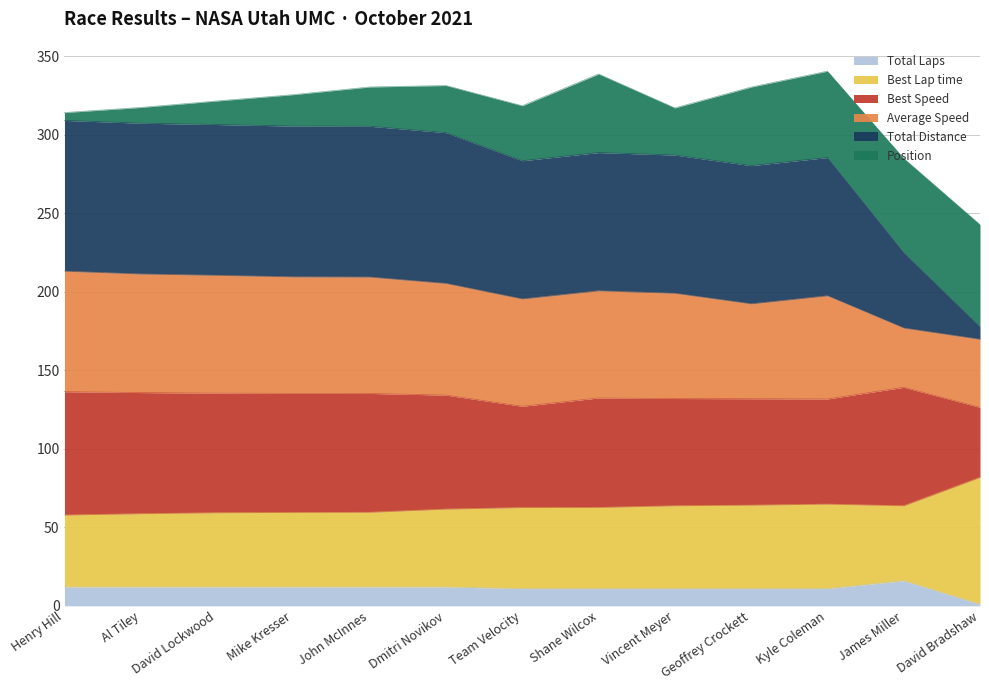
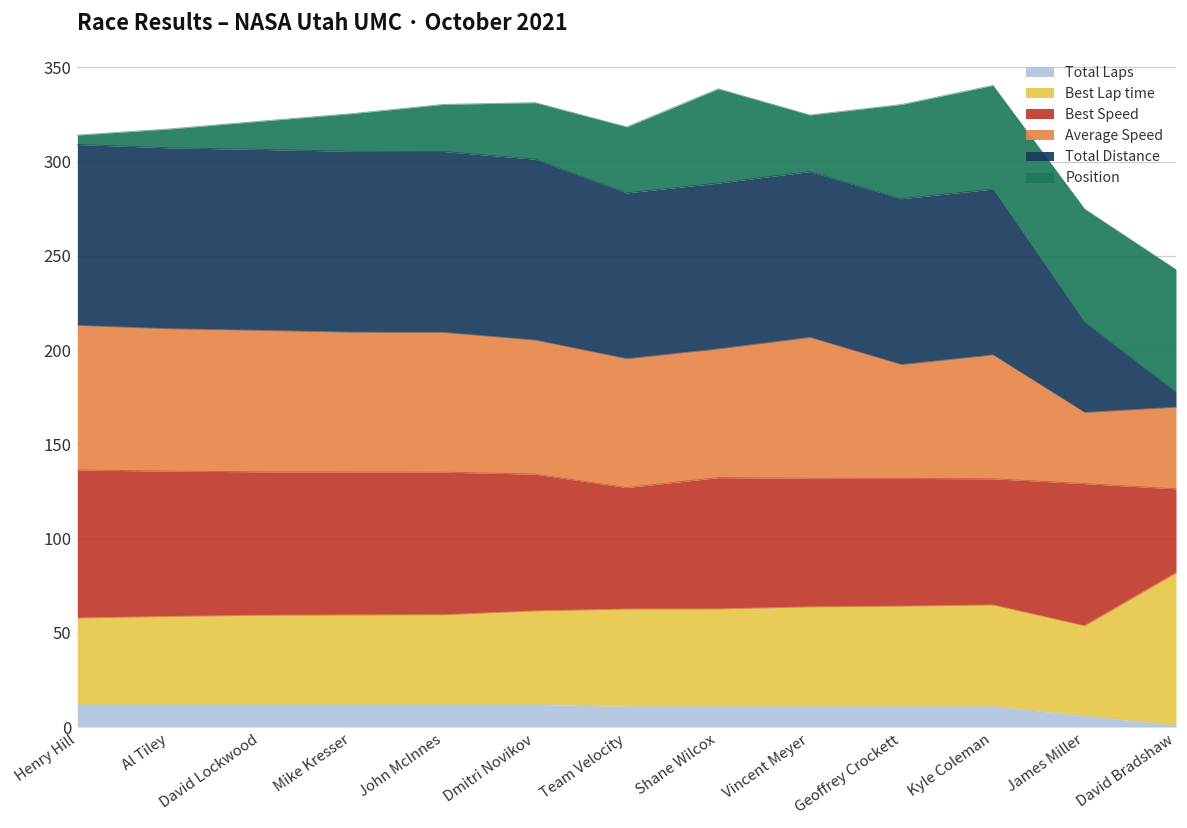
Average Speed, Vincent Meyer: 67 -> 75
Total Laps, James Miller: 16 -> 6
